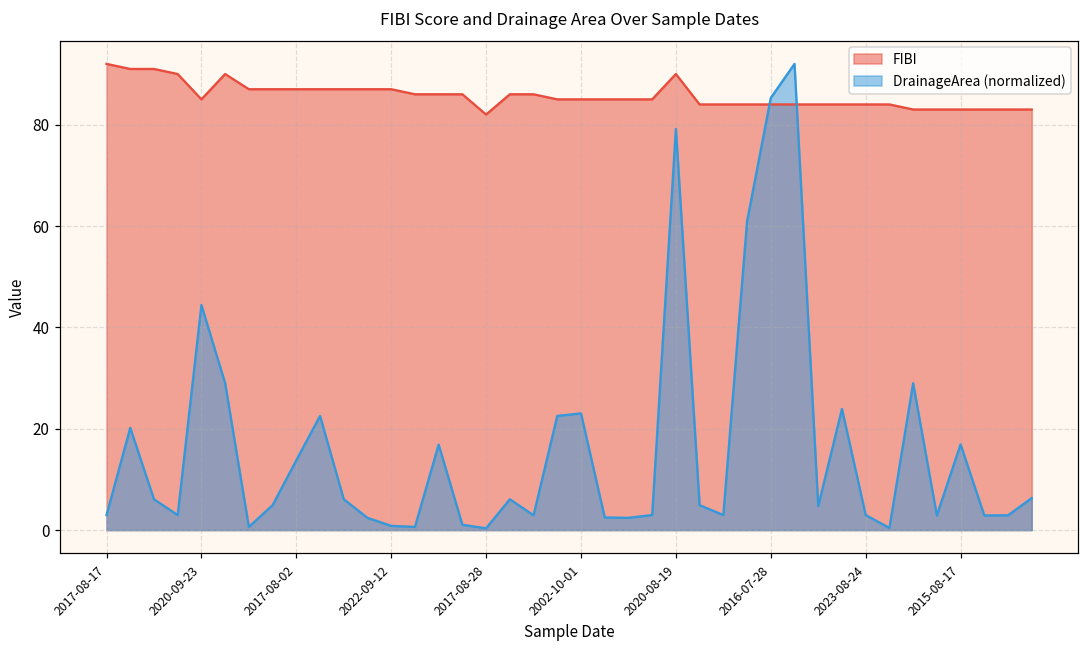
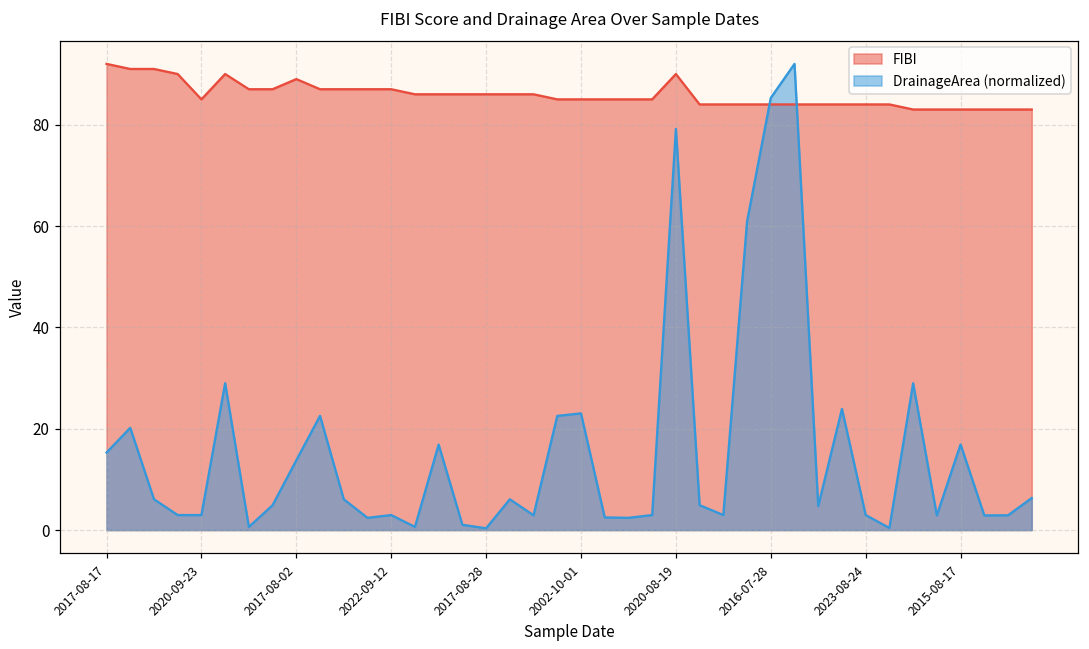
DrainageArea (normalized), 2017-08-17: 3 -> 15
DrainageArea (normalized), 2020-09-23: 44 -> 3
FIBI, 2017-08-02: 87 -> 89
DrainageArea (normalized), 2022-09-12: 1 -> 3
FIBI, 2017-08-28: 82 -> 86
